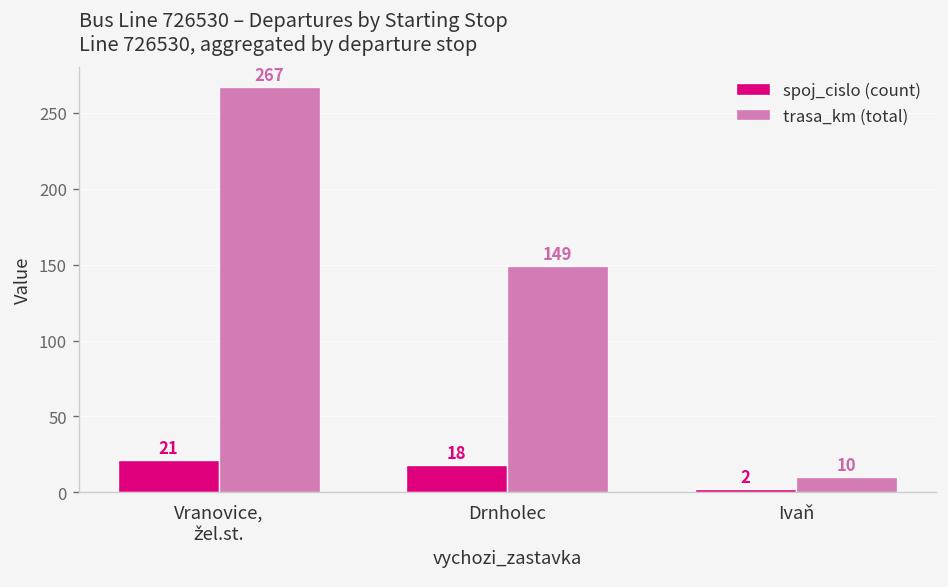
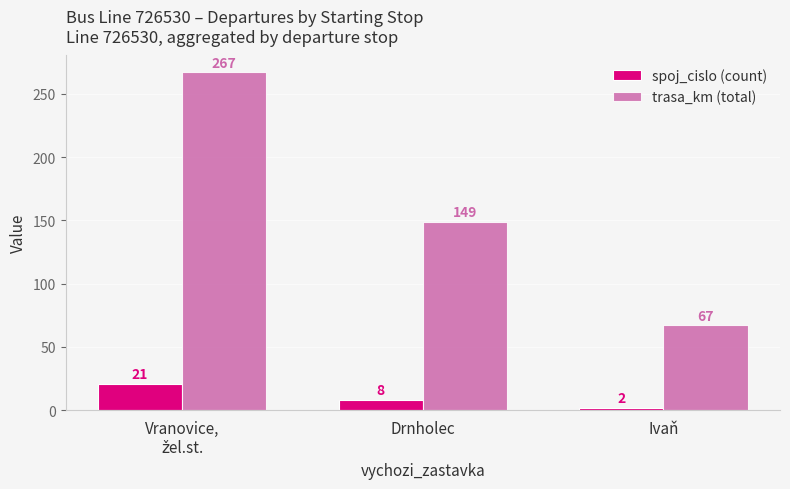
spoj_cislo (count), Drnholec: 18 -> 8
trasa_km (total), Ivaň: 10 -> 67
